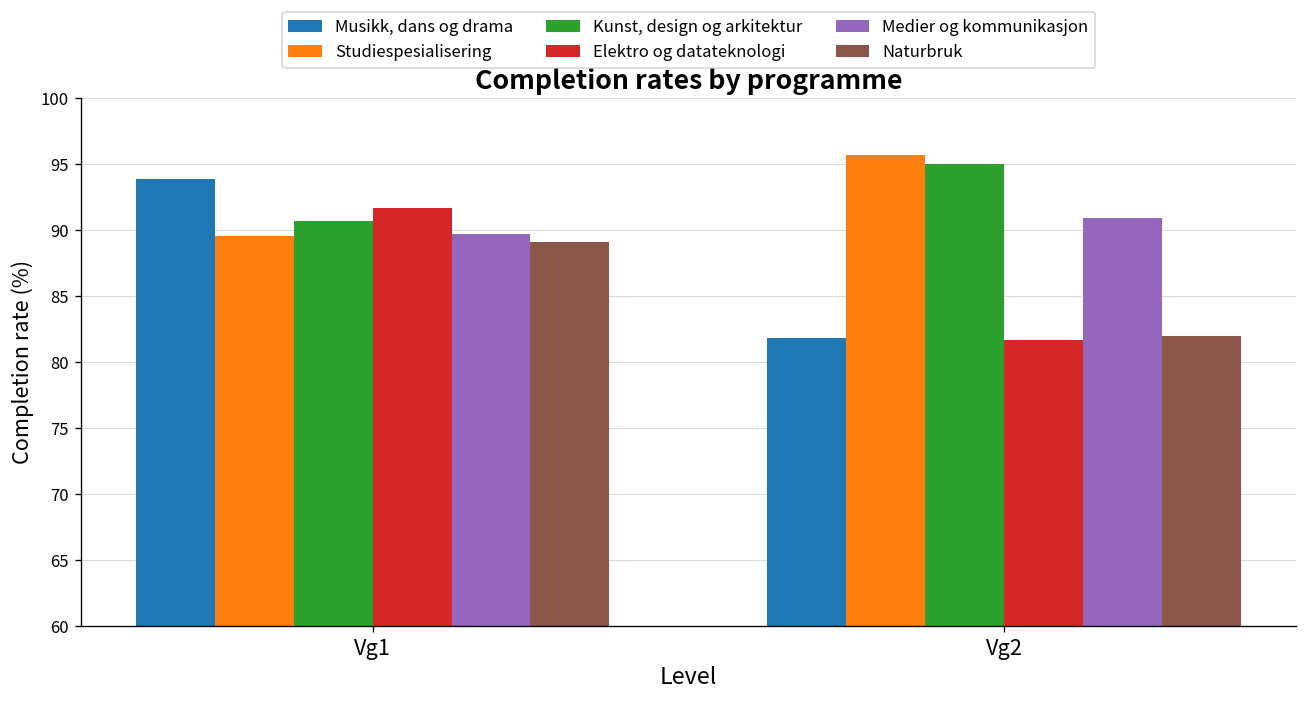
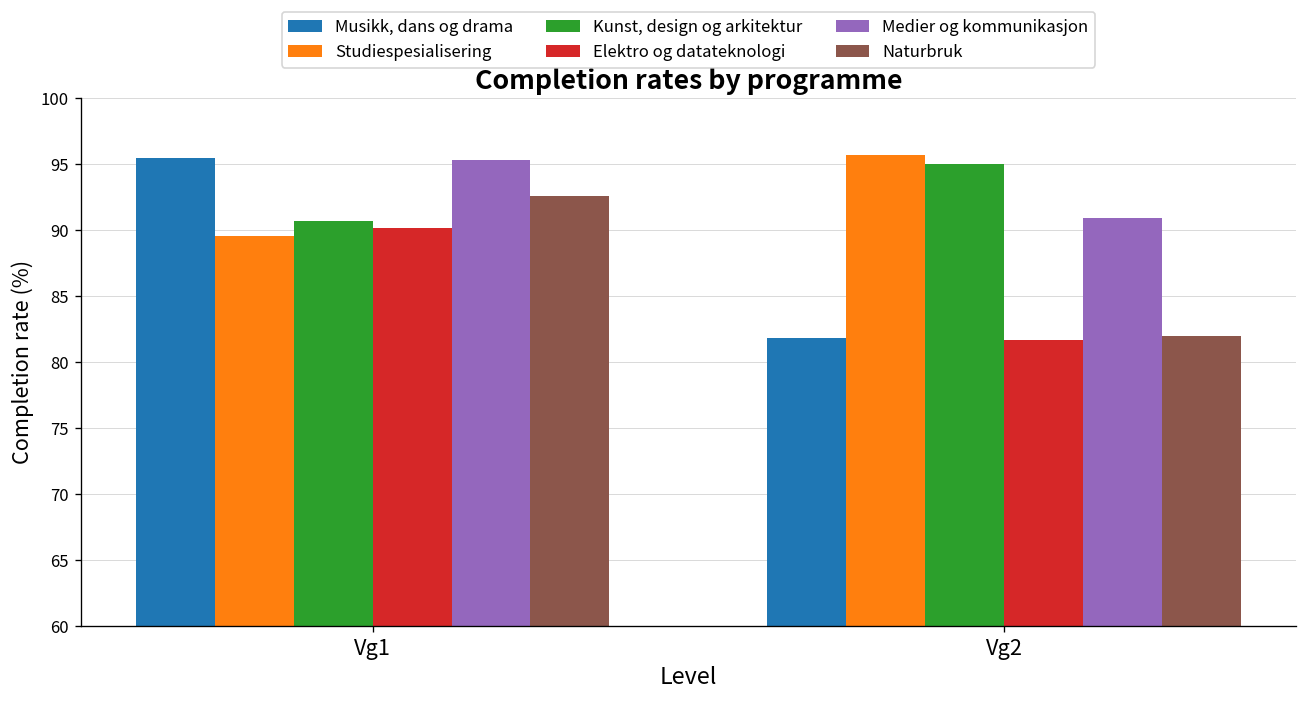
Musikk, dans og drama, Vg1: 93.9 -> 95.5
Elektro og datateknologi, Vg1: 91.7 -> 90.2
Medier og kommunikasjon, Vg1: 89.7 -> 95.3
Naturbruk, Vg1: 89.1 -> 92.6
